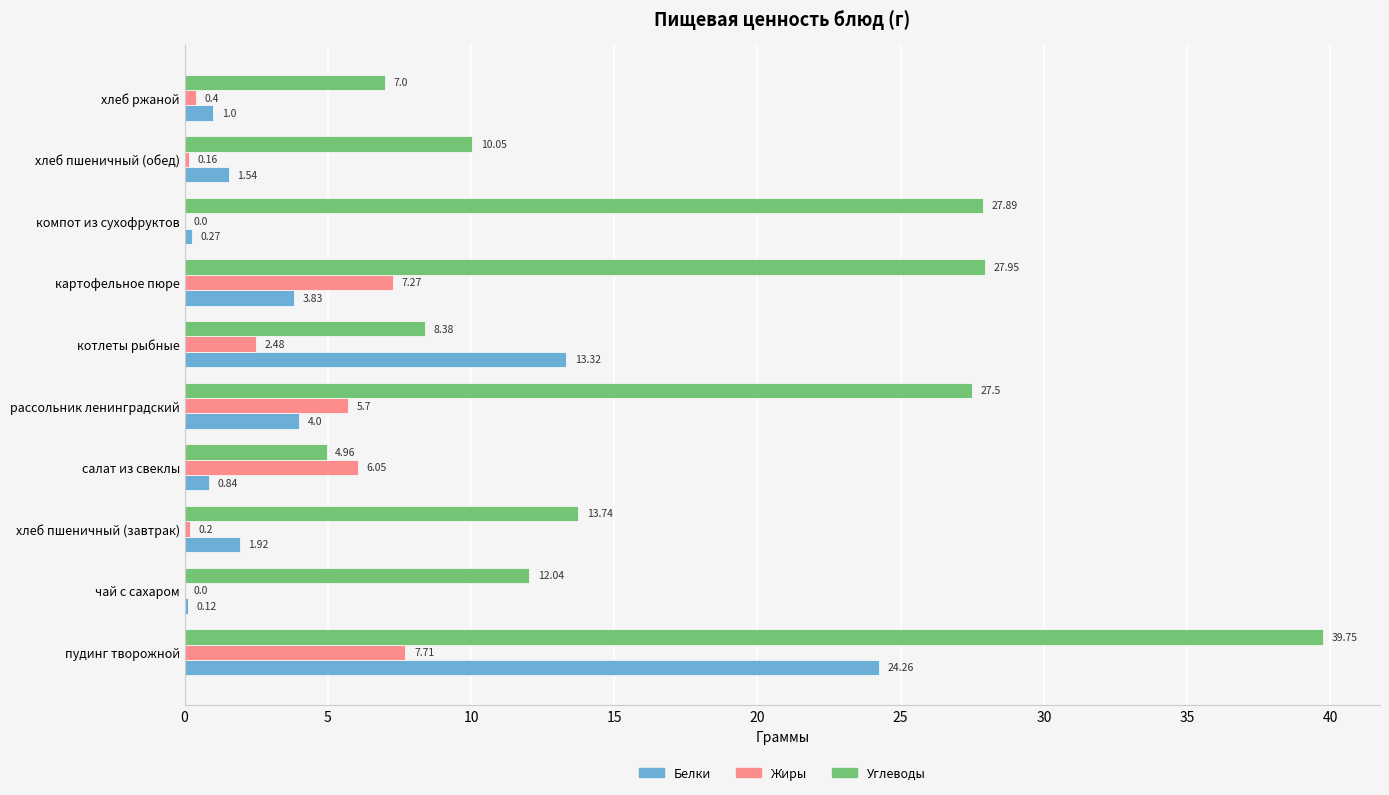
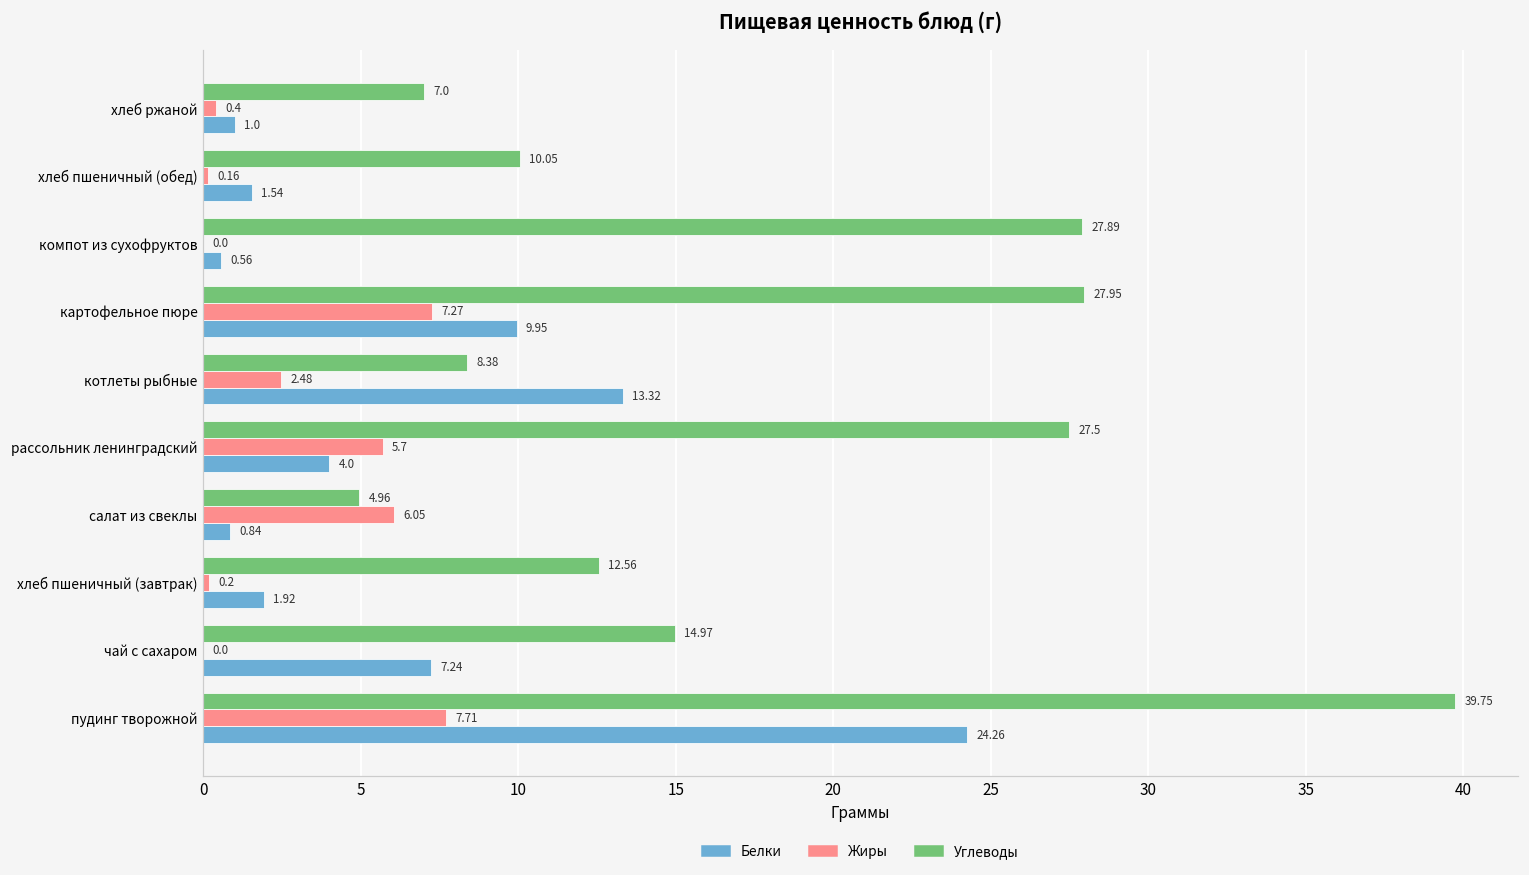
Белки, компот из сухофруктов: 0.27 -> 0.56
Белки, картофельное пюре: 3.83 -> 9.95
Углеводы, хлеб пшеничный (завтрак): 13.74 -> 12.56
Углеводы, чай с сахаром: 12.04 -> 14.97
Белки, чай с сахаром: 0.12 -> 7.24
